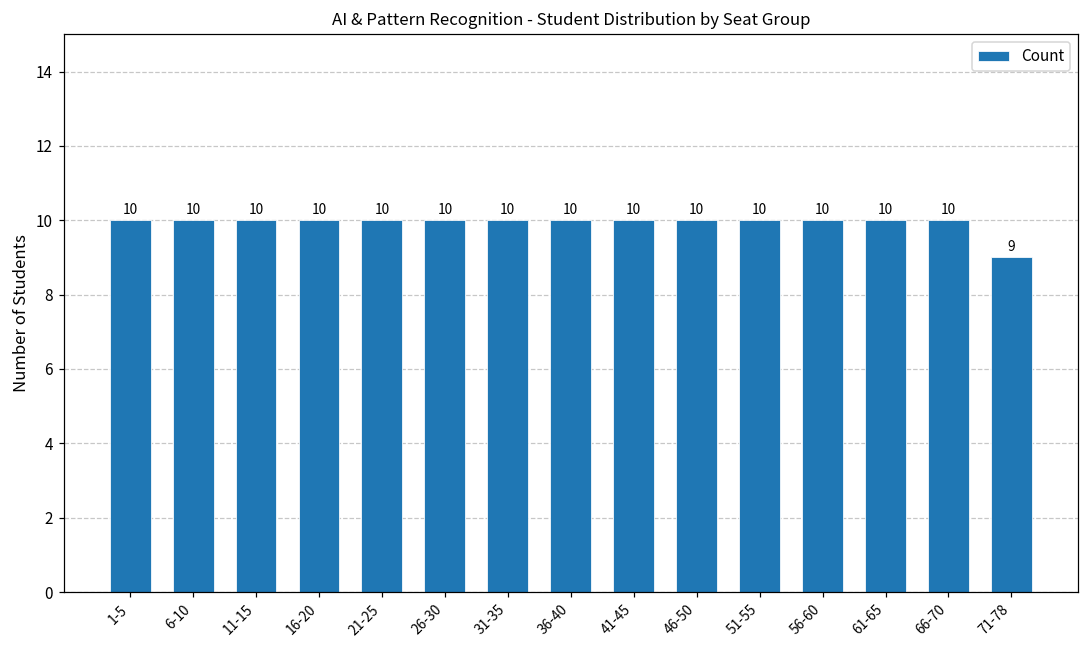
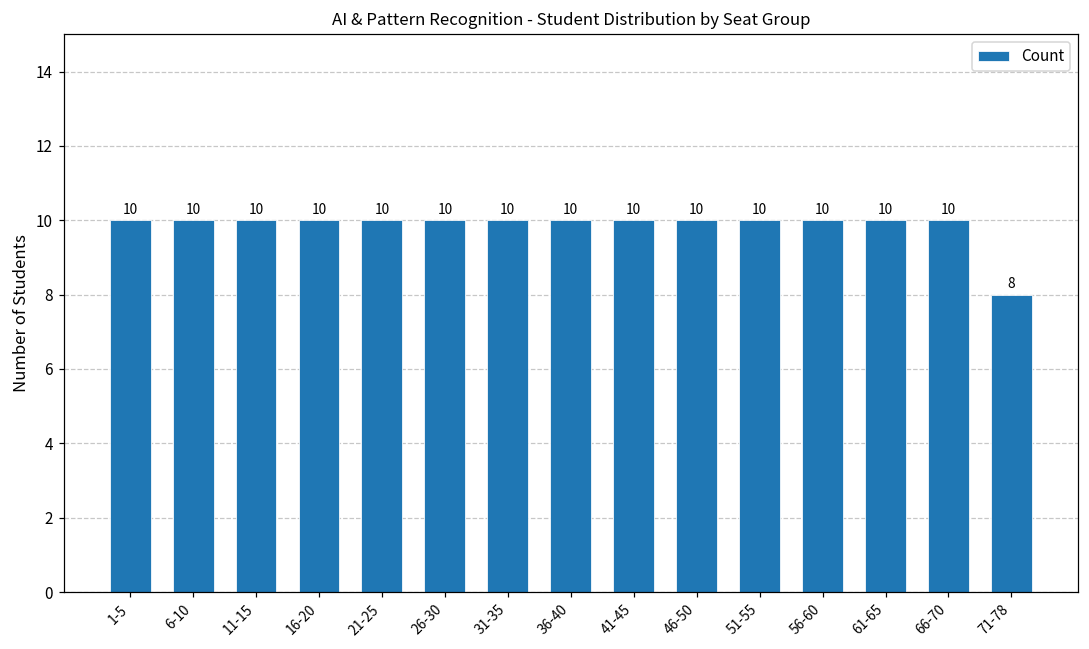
71-78: 9 -> 8
